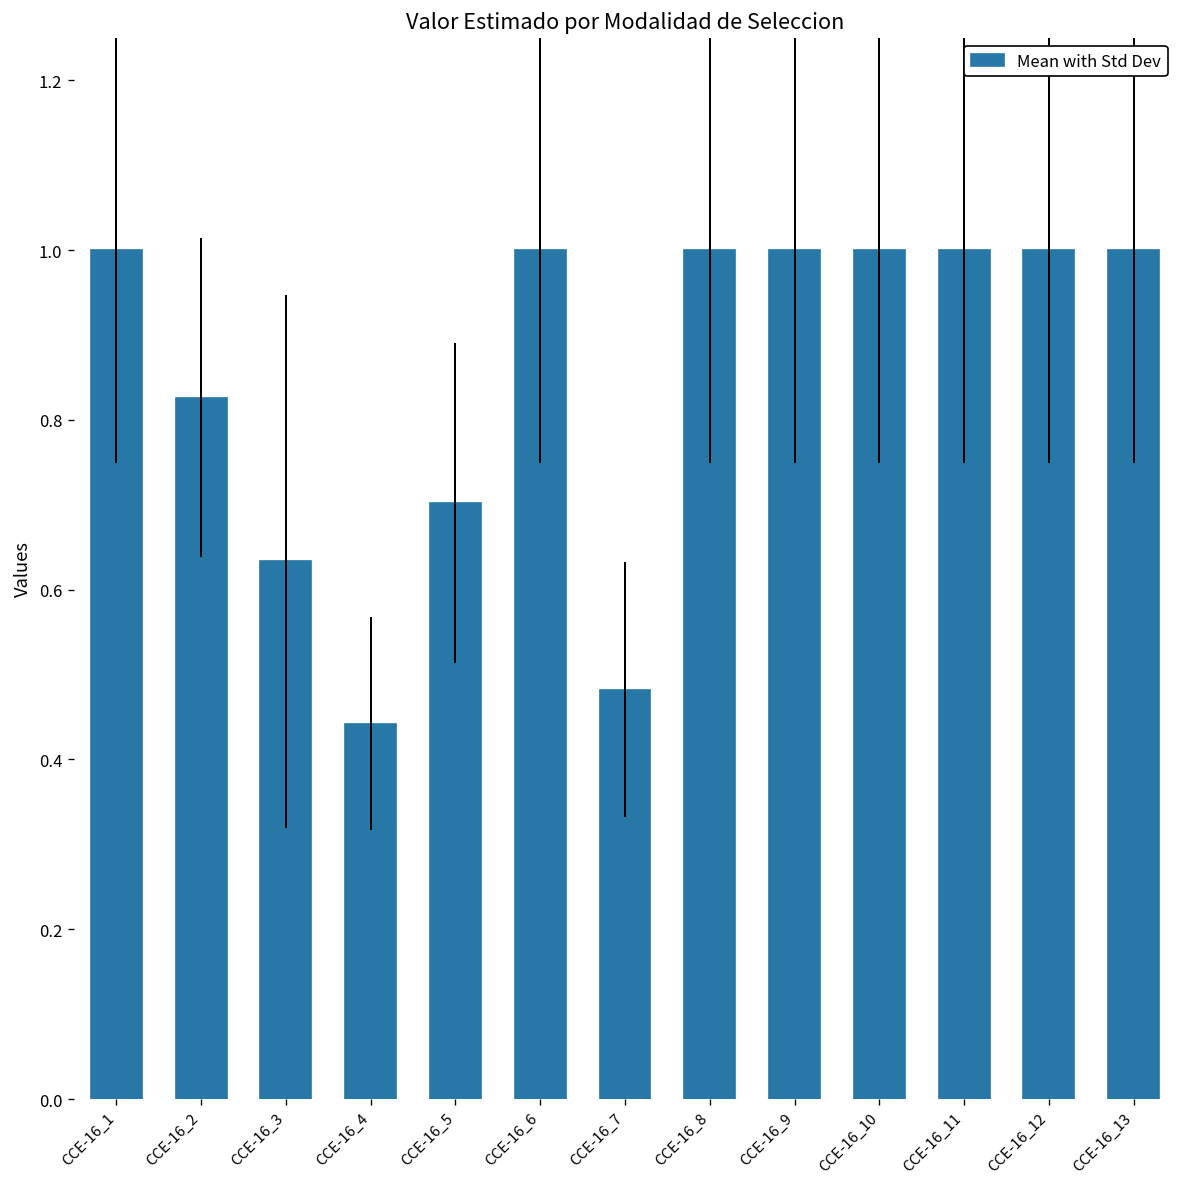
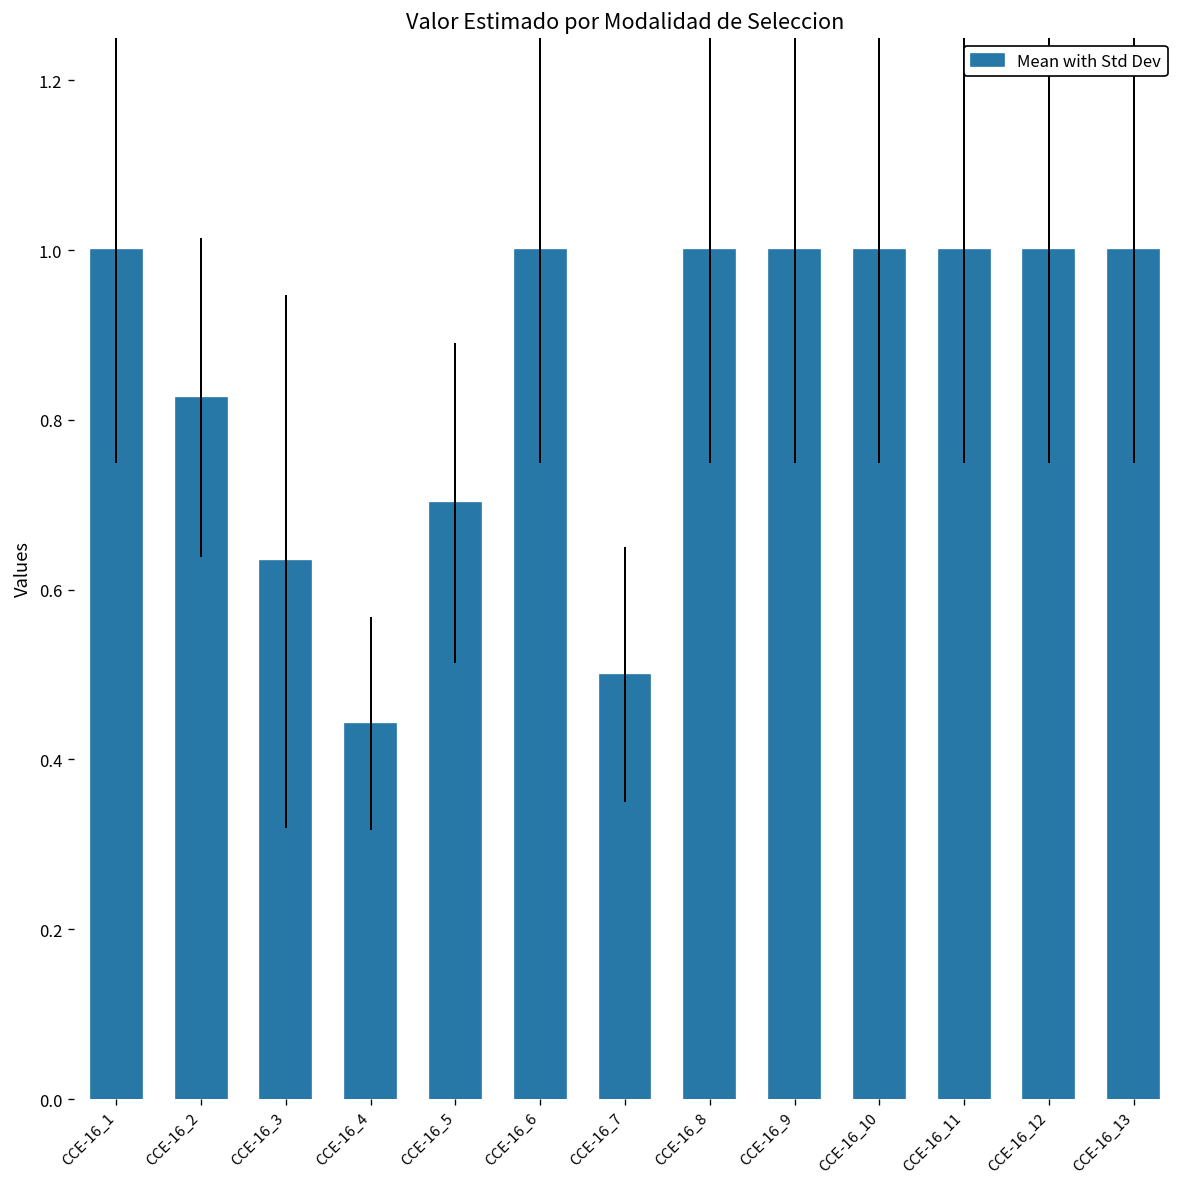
CCE-16_7: 0.48 -> 0.50
